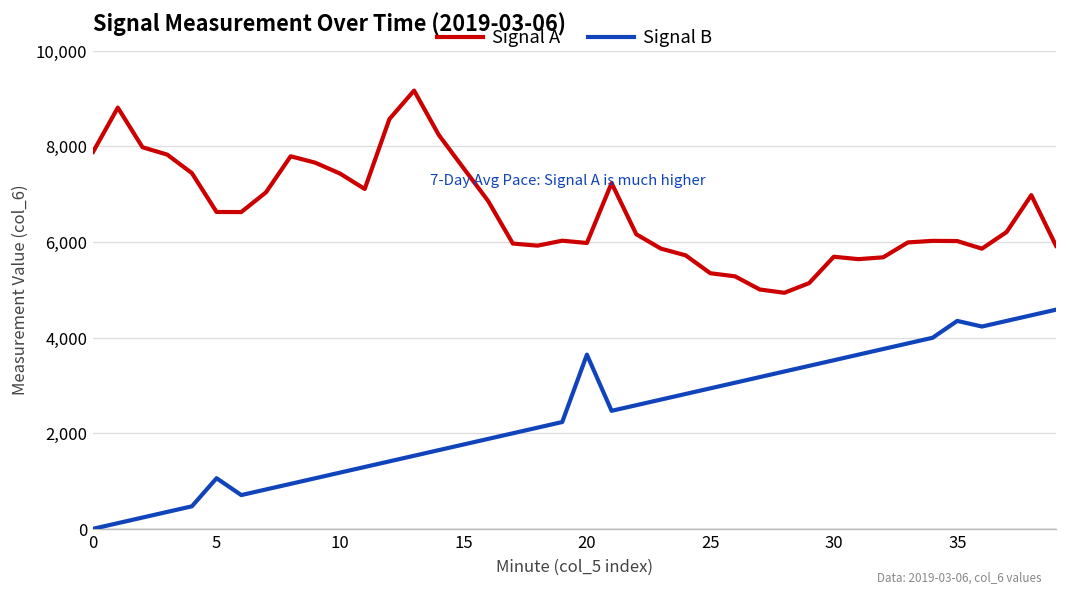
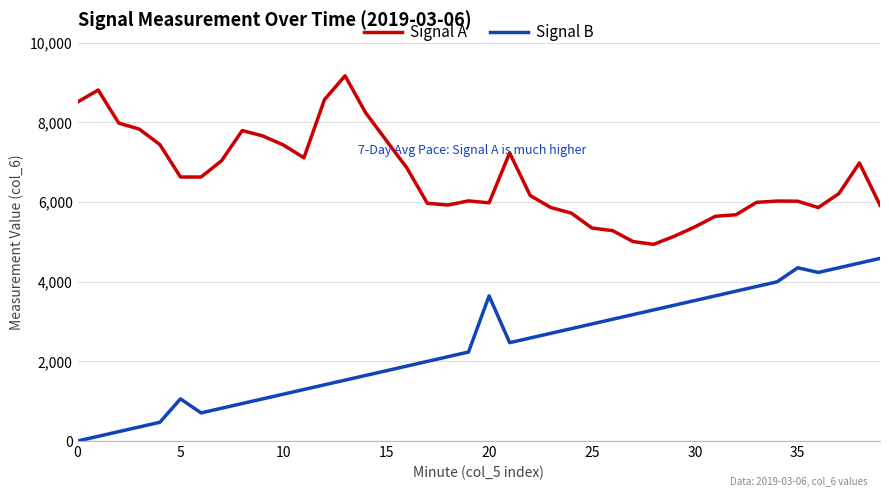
Signal A, 0: 7,900 -> 8,500
Signal A, 30: 5,700 -> 5,400
